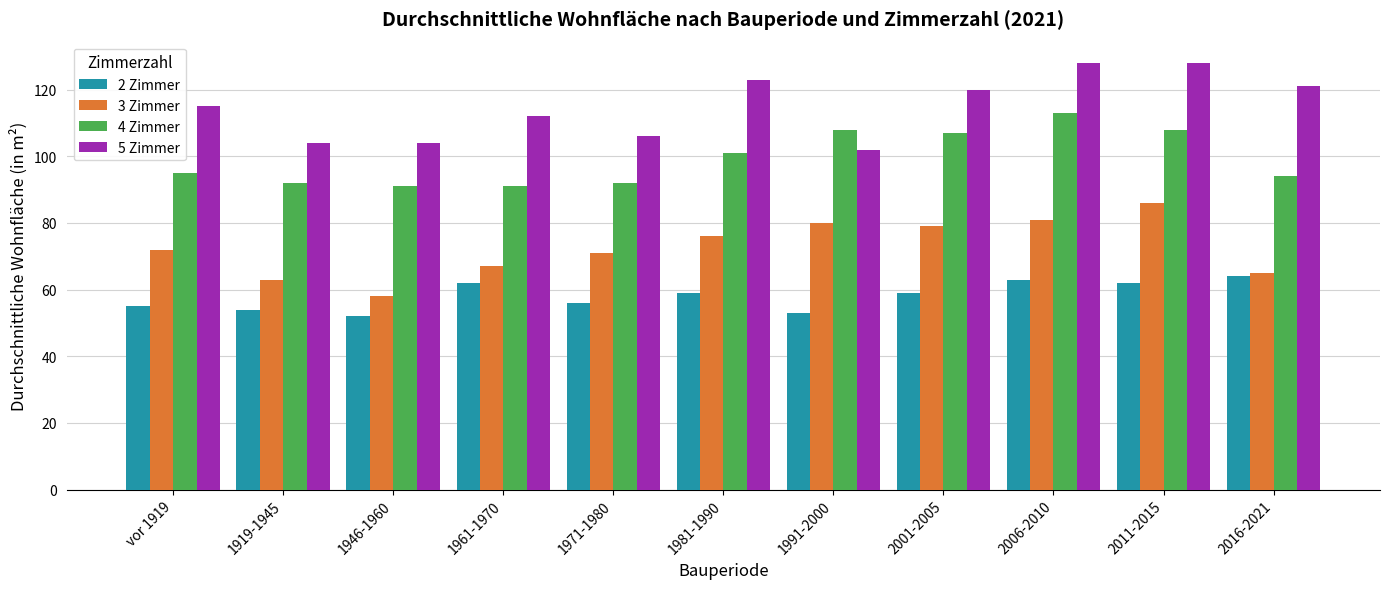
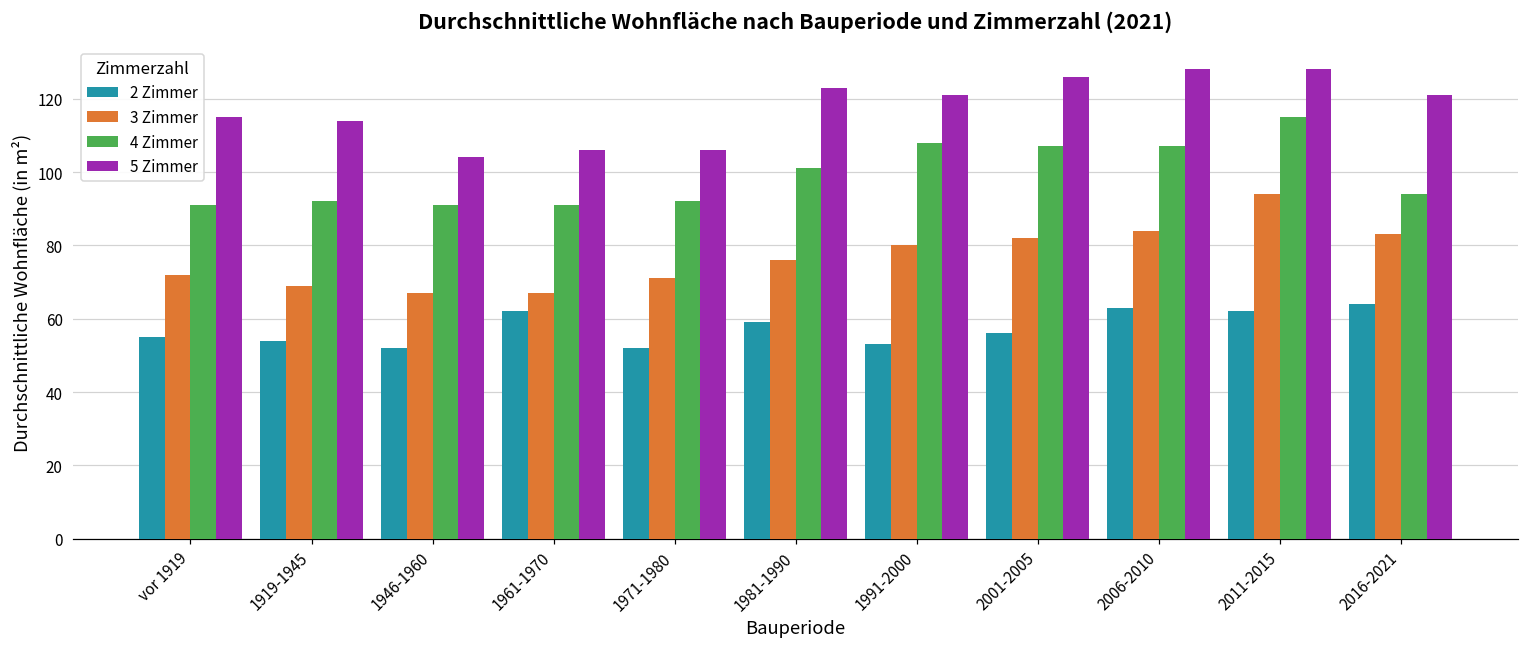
4 Zimmer, vor 1919: 95 -> 91
3 Zimmer, 1919-1945: 63 -> 69
5 Zimmer, 1919-1945: 104 -> 114
3 Zimmer, 1946-1960: 58 -> 67
5 Zimmer, 1961-1970: 112 -> 106
2 Zimmer, 1971-1980: 56 -> 52
5 Zimmer, 1991-2000: 102 -> 121
2 Zimmer, 2001-2005: 59 -> 56
3 Zimmer, 2001-2005: 79 -> 82
5 Zimmer, 2001-2005: 120 -> 126
3 Zimmer, 2006-2010: 81 -> 84
4 Zimmer, 2006-2010: 113 -> 107
3 Zimmer, 2011-2015: 86 -> 94
4 Zimmer, 2011-2015: 108 -> 115
3 Zimmer, 2016-2021: 65 -> 83
